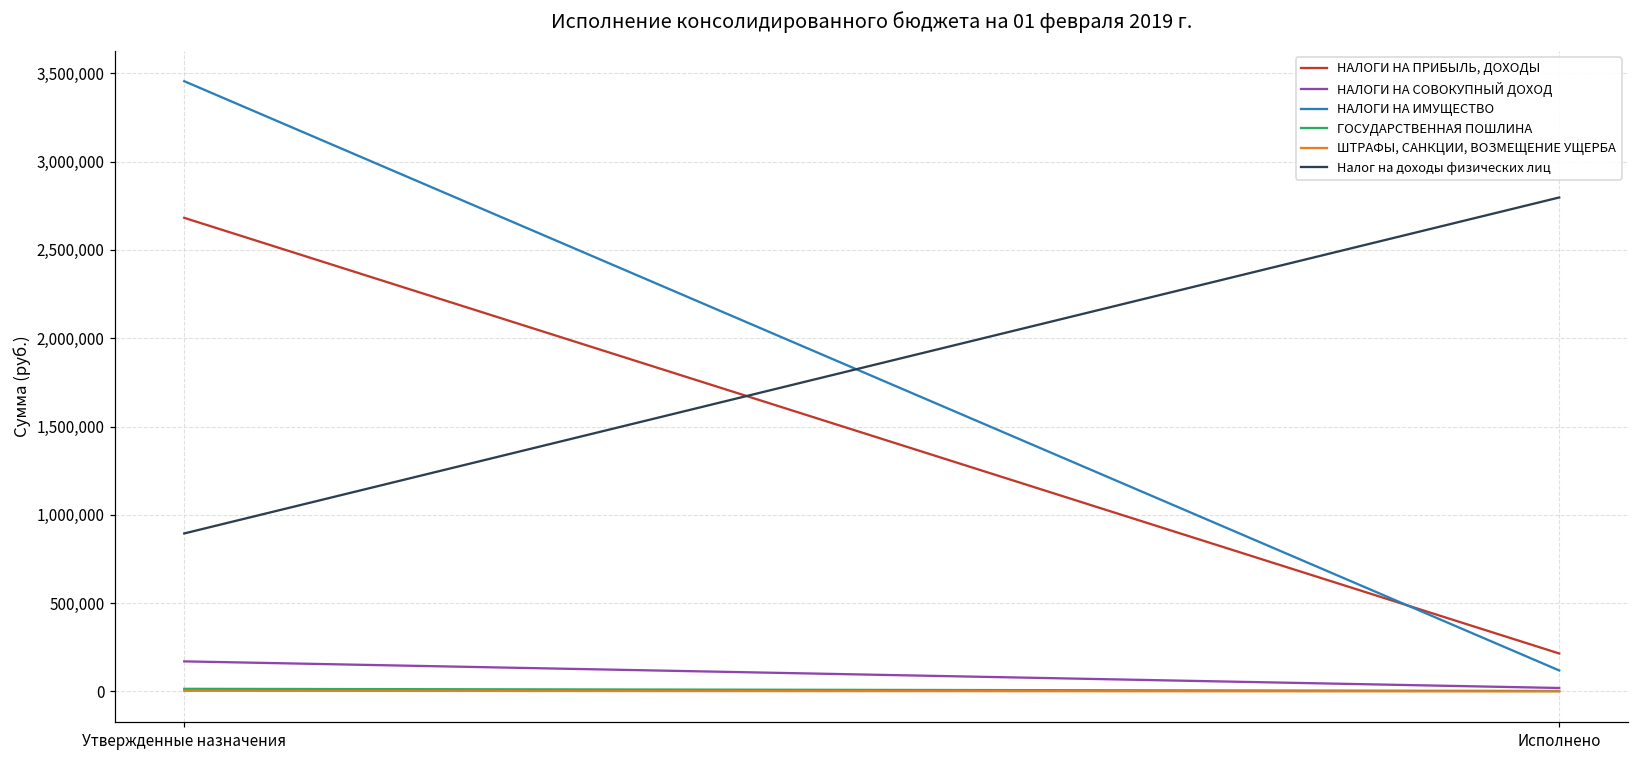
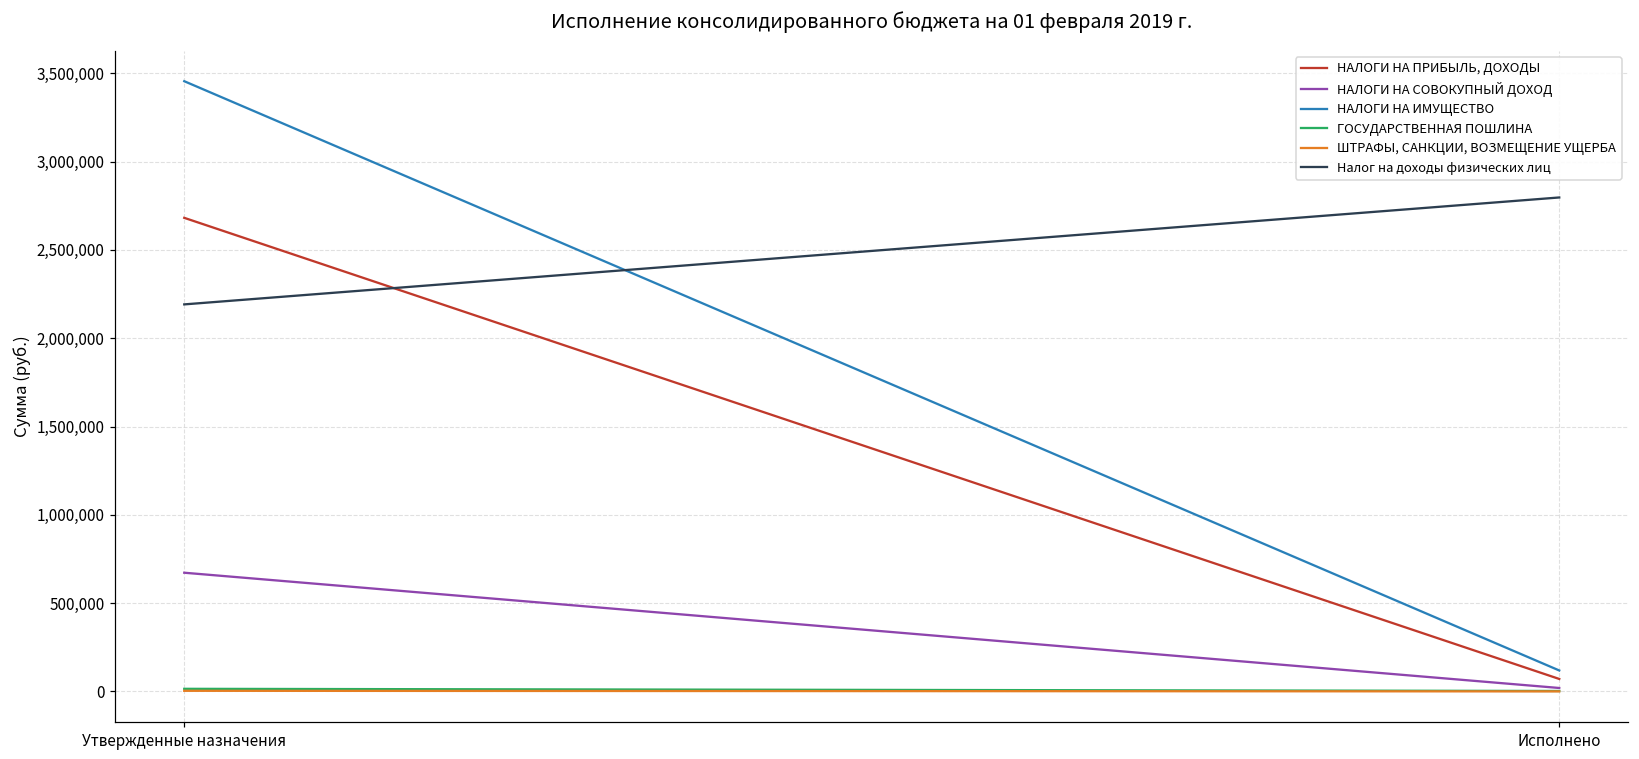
НАЛОГИ НА СОВОКУПНЫЙ ДОХОД, Утвержденные назначения: 170,000 -> 670,000
Налог на доходы физических лиц, Утвержденные назначения: 890,000 -> 2,190,000
НАЛОГИ НА ПРИБЫЛЬ, ДОХОДЫ, Исполнено: 210,000 -> 70,000
